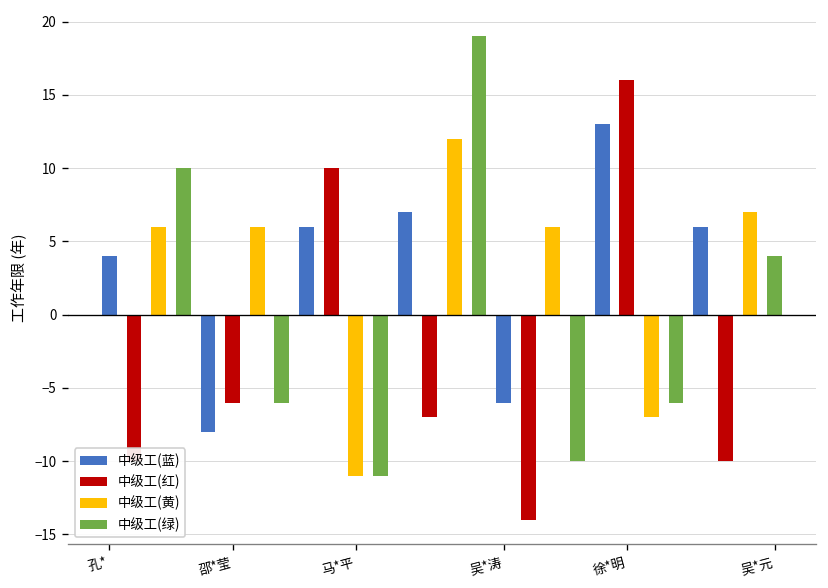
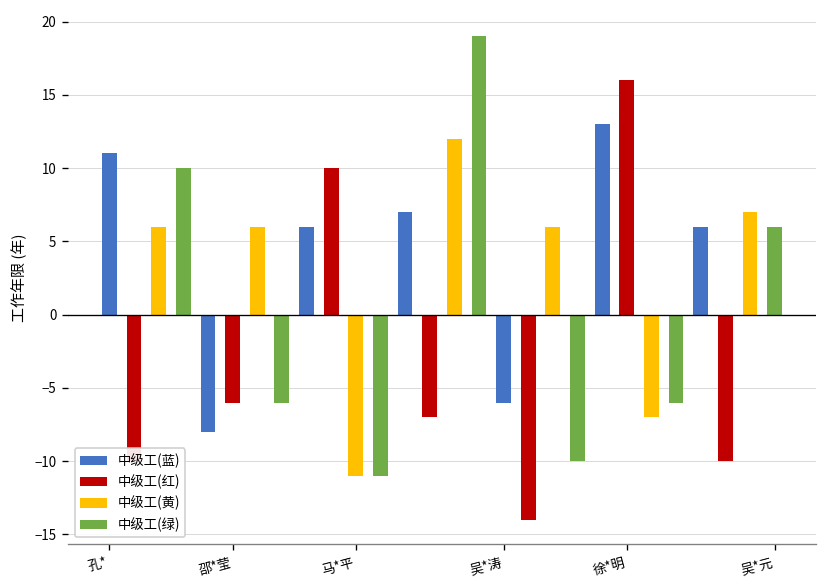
中级工(蓝), 孔*: 4 -> 11
中级工(绿), 吴*元: 4 -> 6
